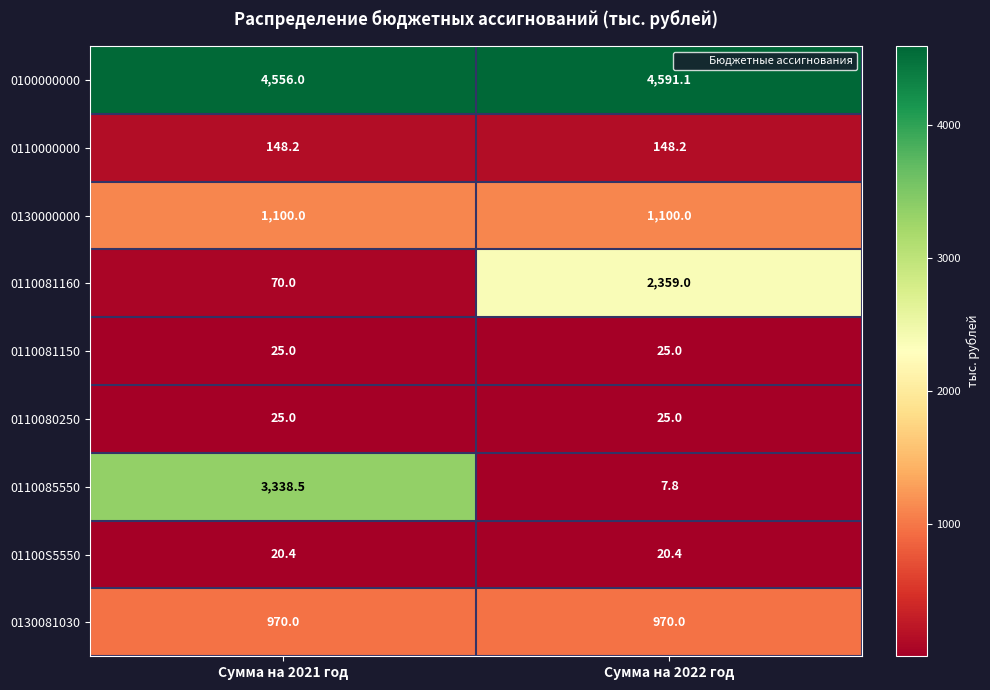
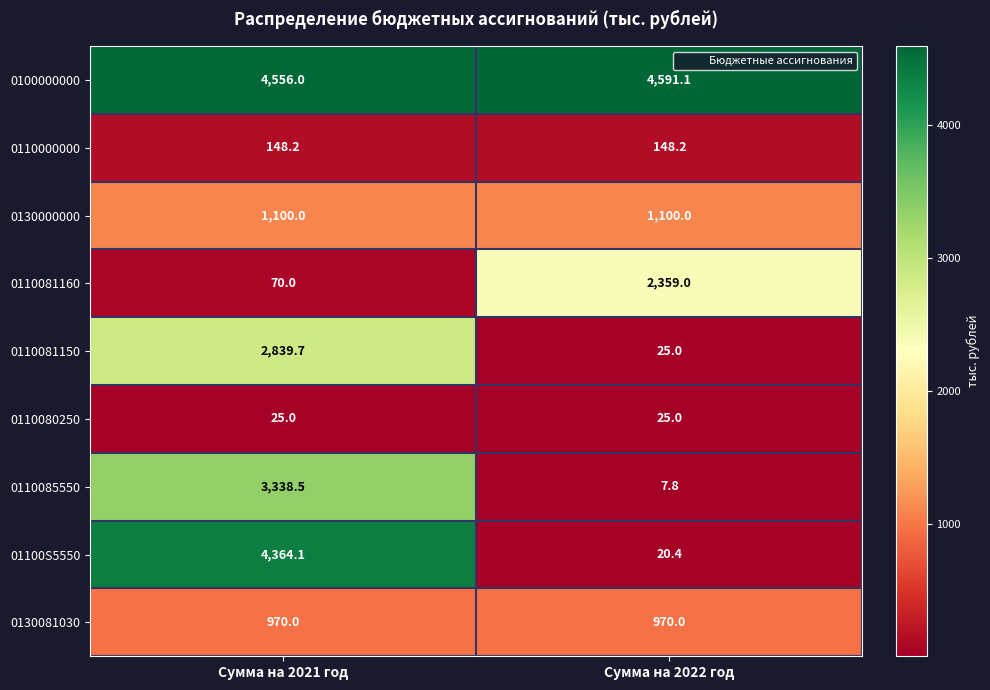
0110081150, Сумма на 2021 год: 25.0 -> 2,839.7
01100S5550, Сумма на 2021 год: 20.4 -> 4,364.1
